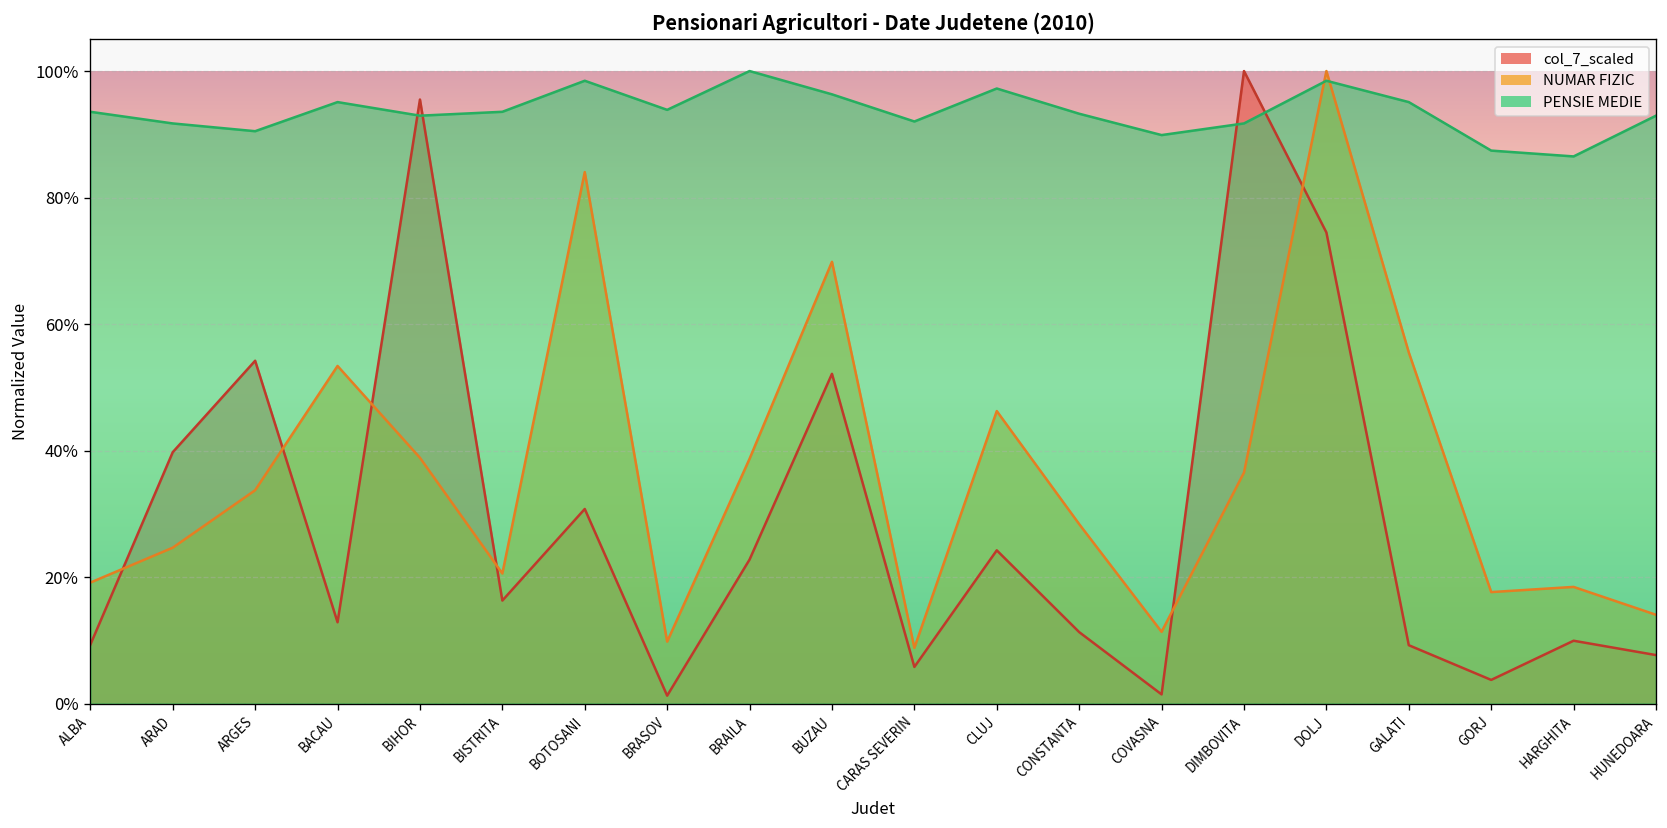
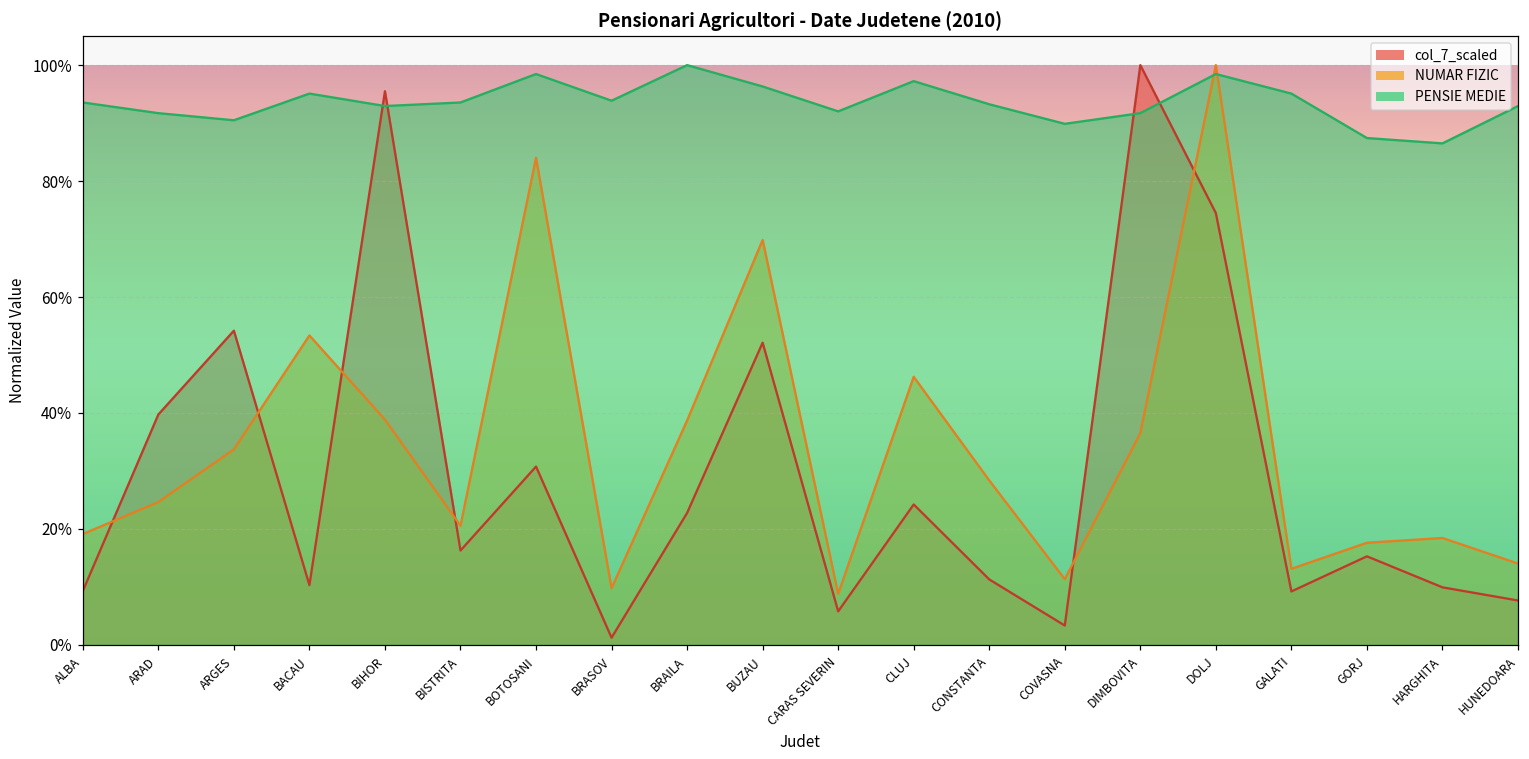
col_7_scaled, BACAU: 13% -> 10%
col_7_scaled, COVASNA: 1% -> 3%
NUMAR FIZIC, GALATI: 56% -> 13%
col_7_scaled, GORJ: 4% -> 15%
